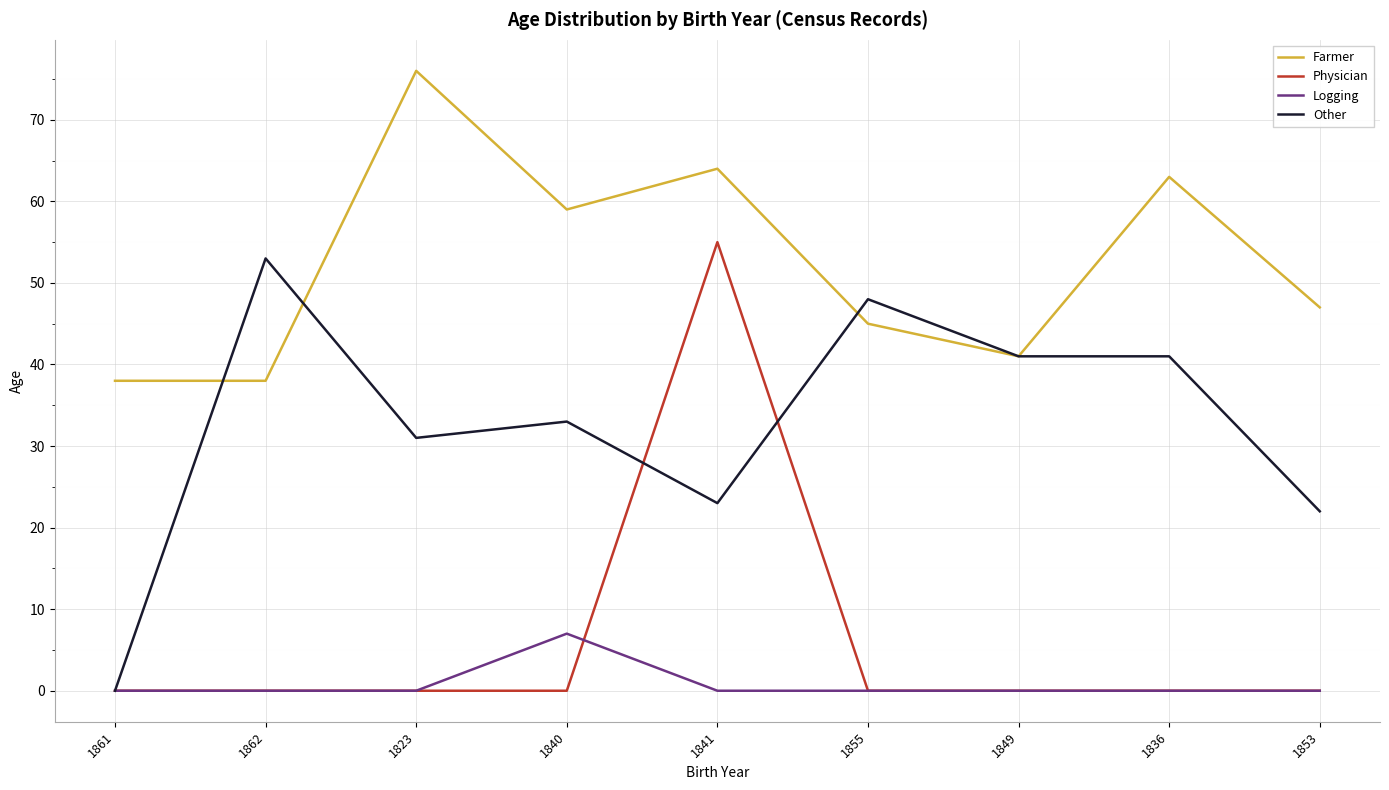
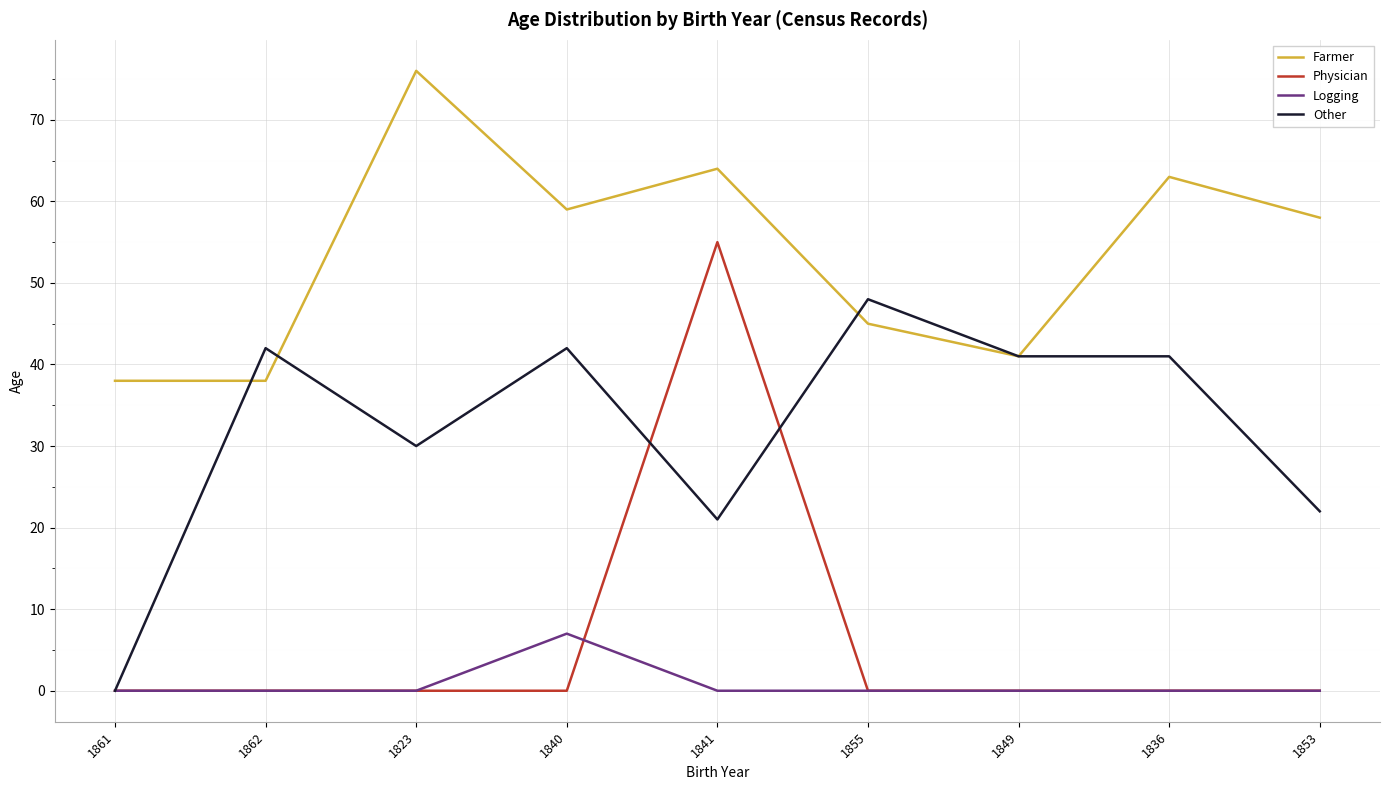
Other, 1862: 53 -> 42
Other, 1823: 31 -> 30
Other, 1840: 33 -> 42
Other, 1841: 23 -> 21
Farmer, 1853: 47 -> 58
